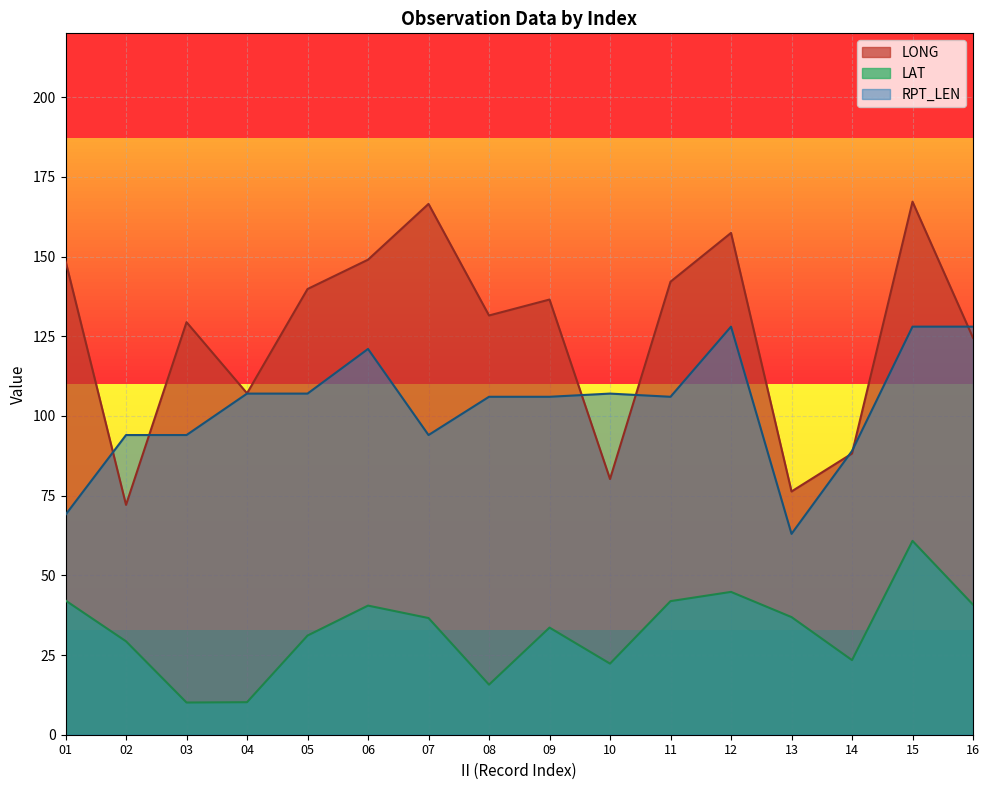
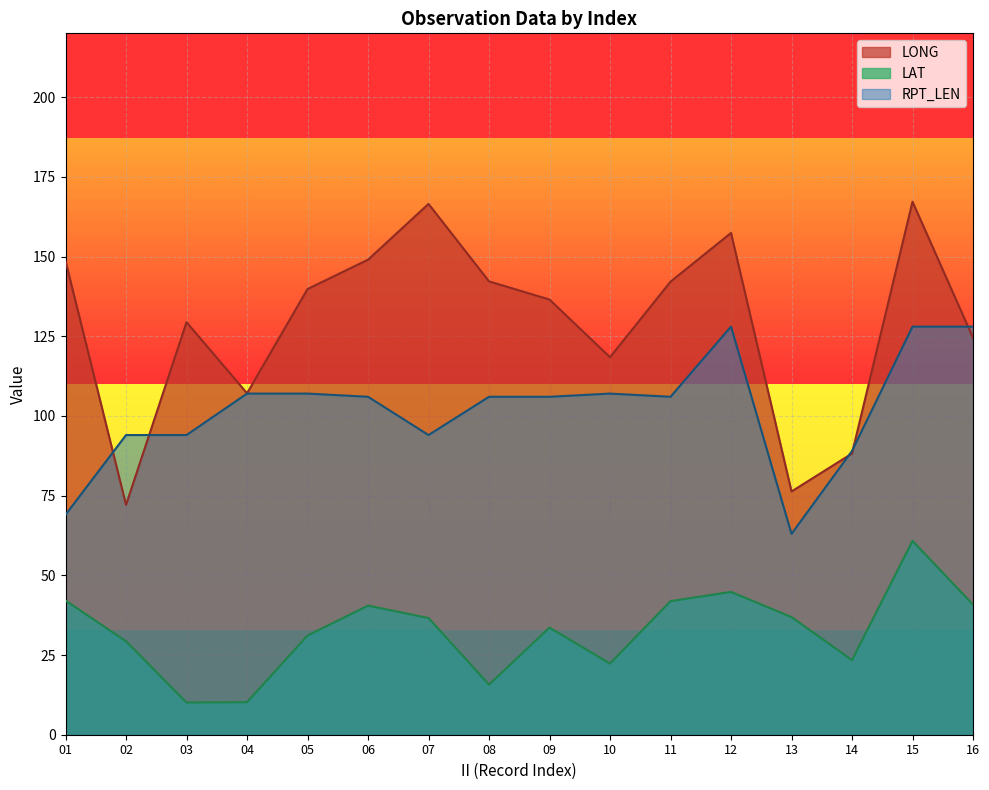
RPT_LEN, 06: 121 -> 106
LONG, 08: 132 -> 142
LONG, 10: 80 -> 118
